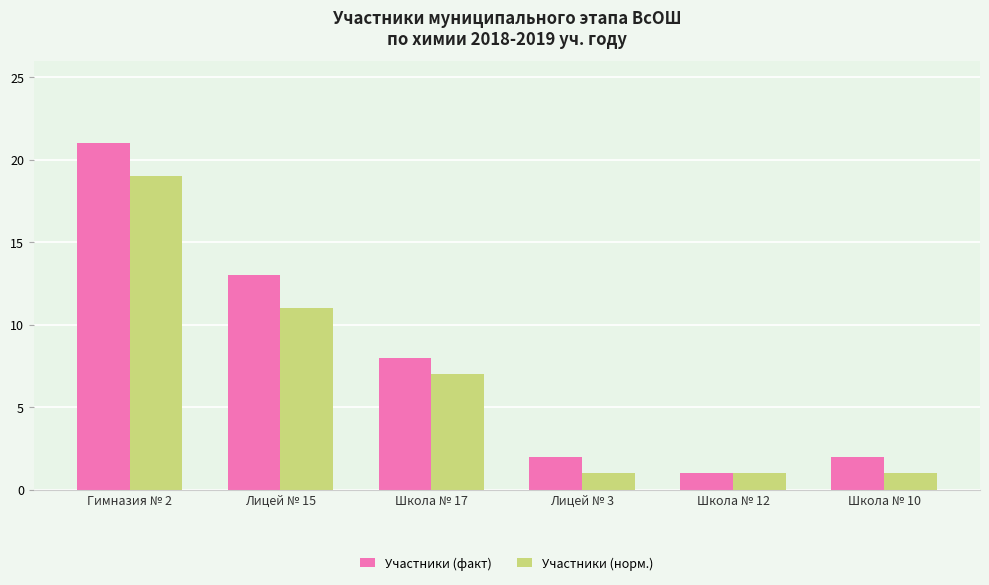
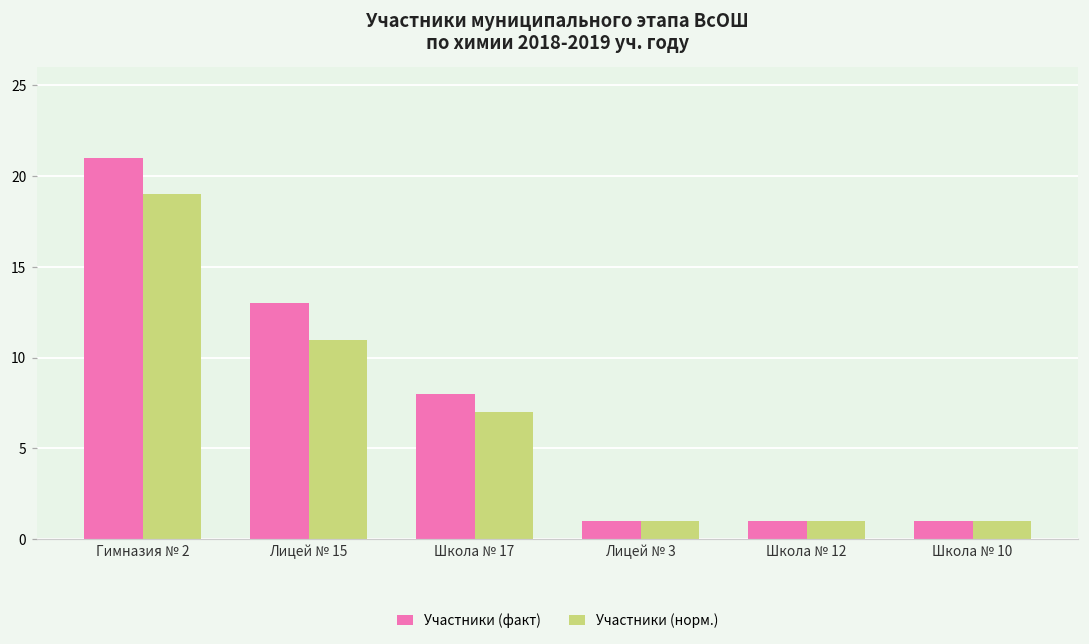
Участники (факт), Лицей № 3: 2 -> 1
Участники (факт), Школа № 10: 2 -> 1
